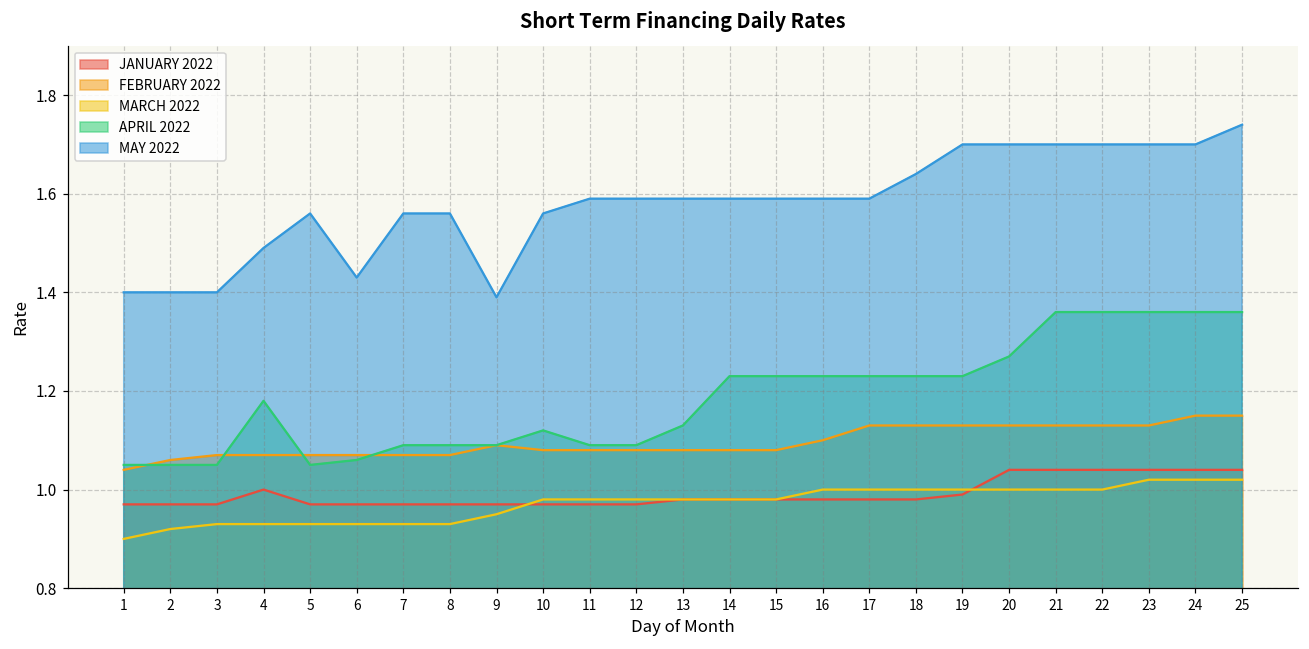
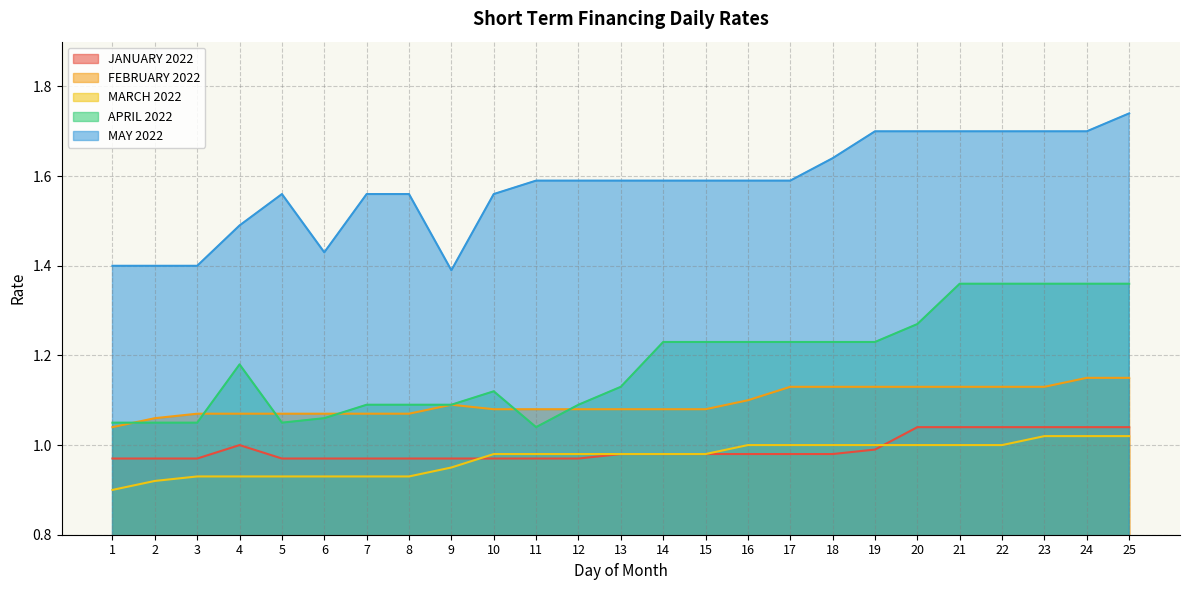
APRIL 2022, 11: 1.09 -> 1.04
